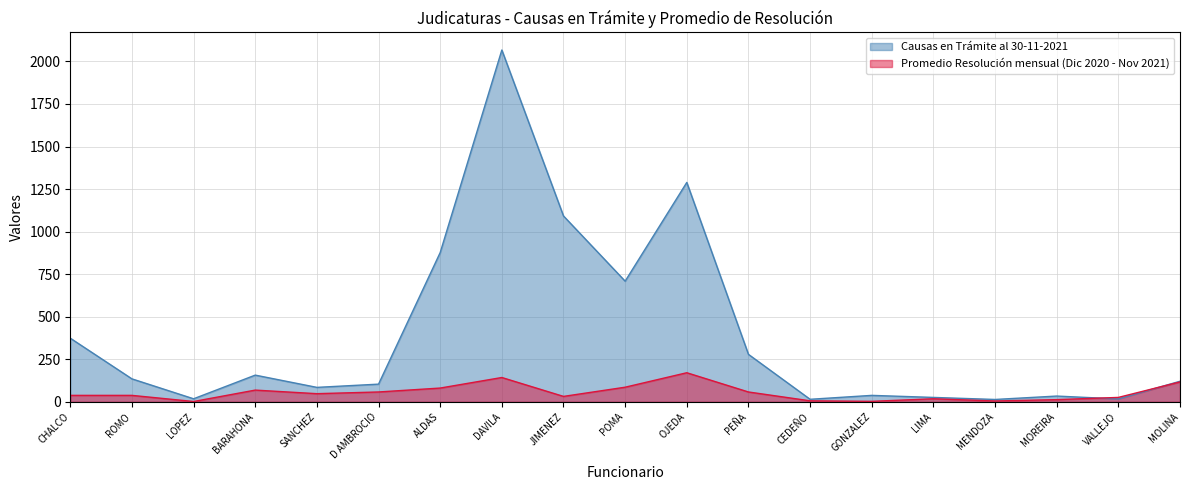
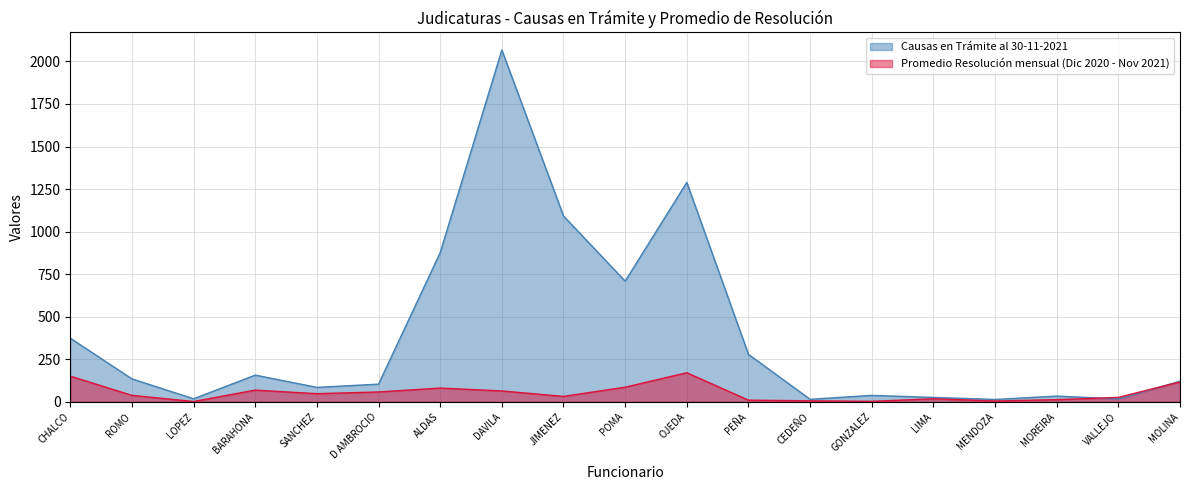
Promedio Resolución mensual (Dic 2020 - Nov 2021), CHALCO: 40 -> 150
Promedio Resolución mensual (Dic 2020 - Nov 2021), DAVILA: 140 -> 60
Promedio Resolución mensual (Dic 2020 - Nov 2021), PEÑA: 60 -> 10
